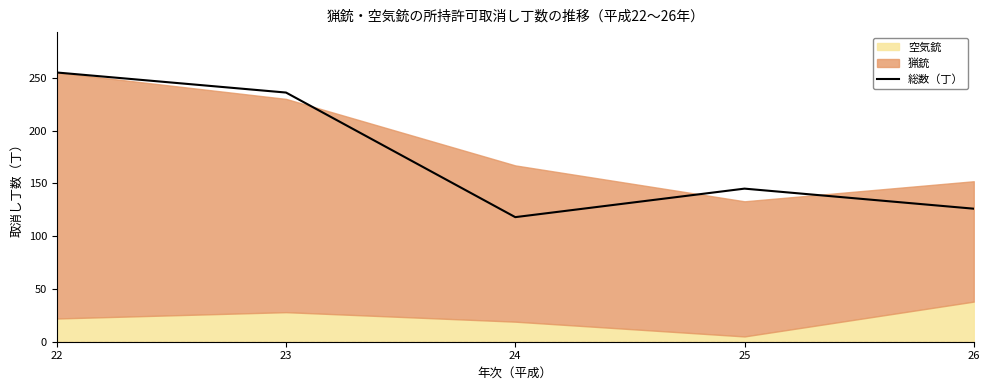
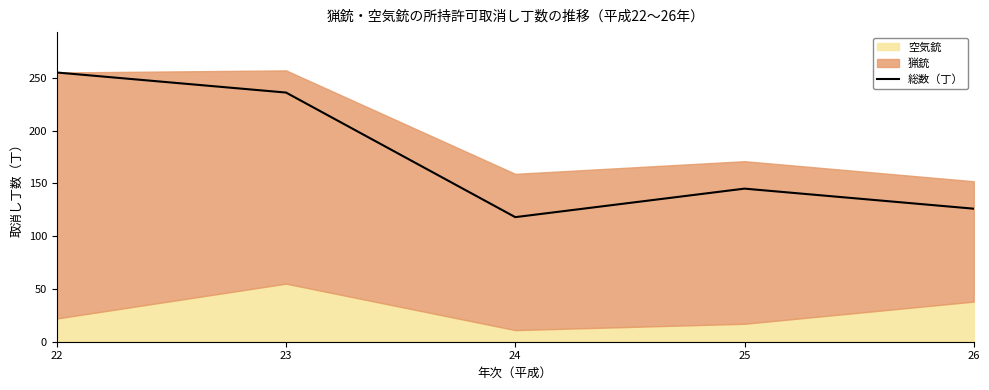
空気銃, 23: 28 -> 55
空気銃, 24: 19 -> 11
空気銃, 25: 5 -> 17
猟銃, 25: 128 -> 154
